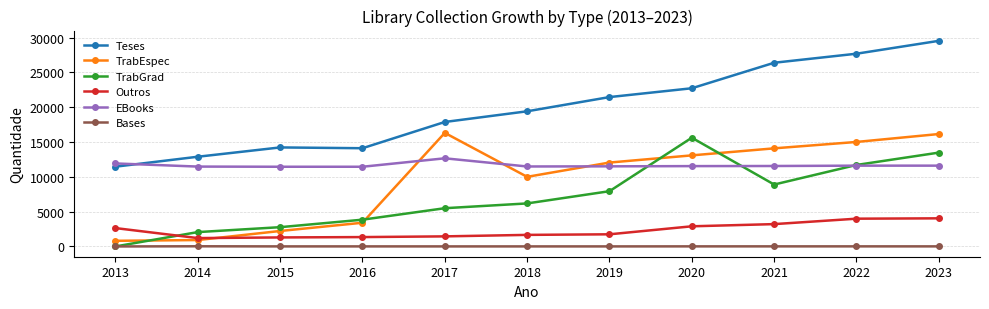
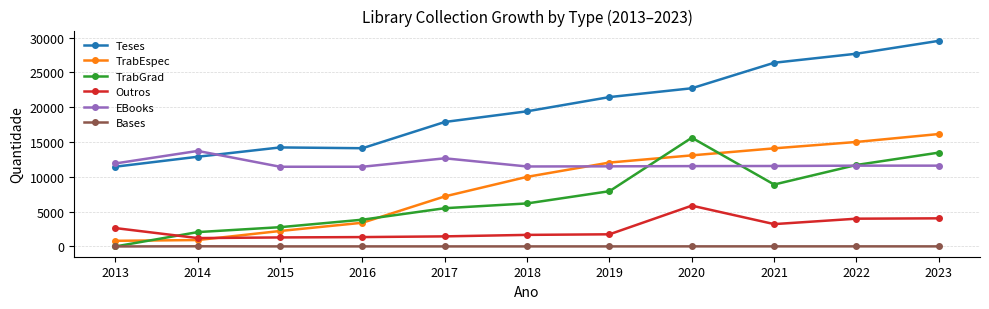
EBooks, 2014: 11000 -> 14000
TrabEspec, 2017: 16000 -> 7000
Outros, 2020: 3000 -> 6000
